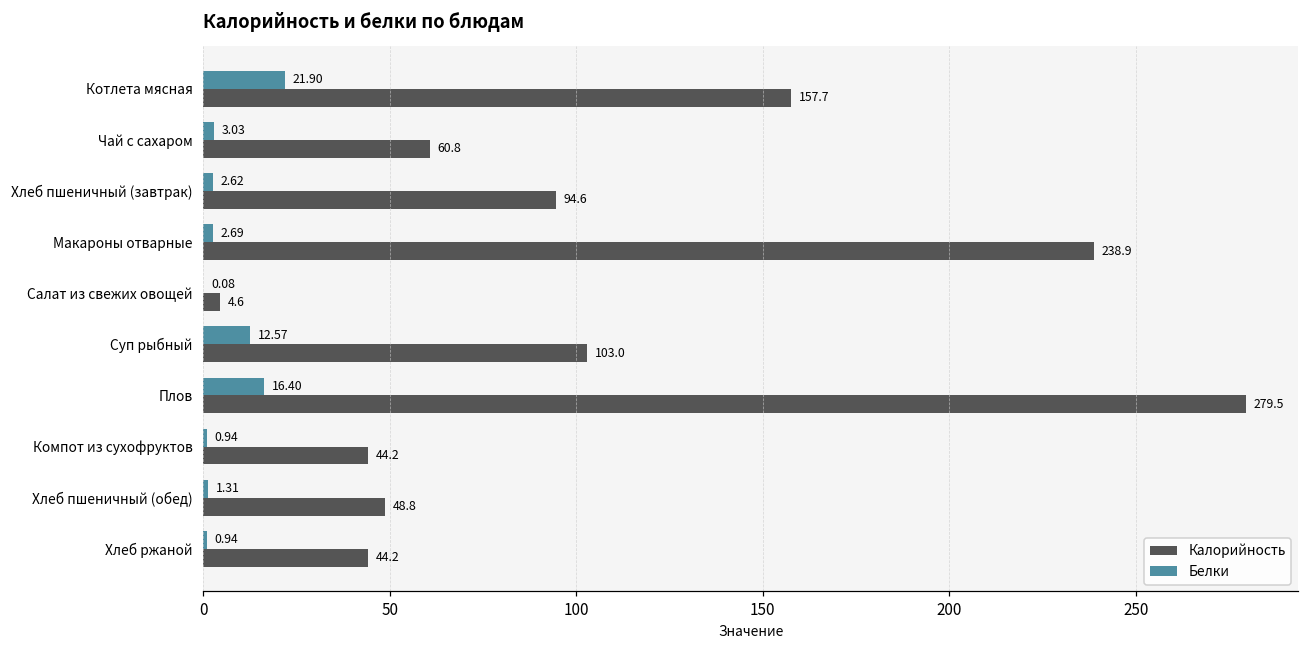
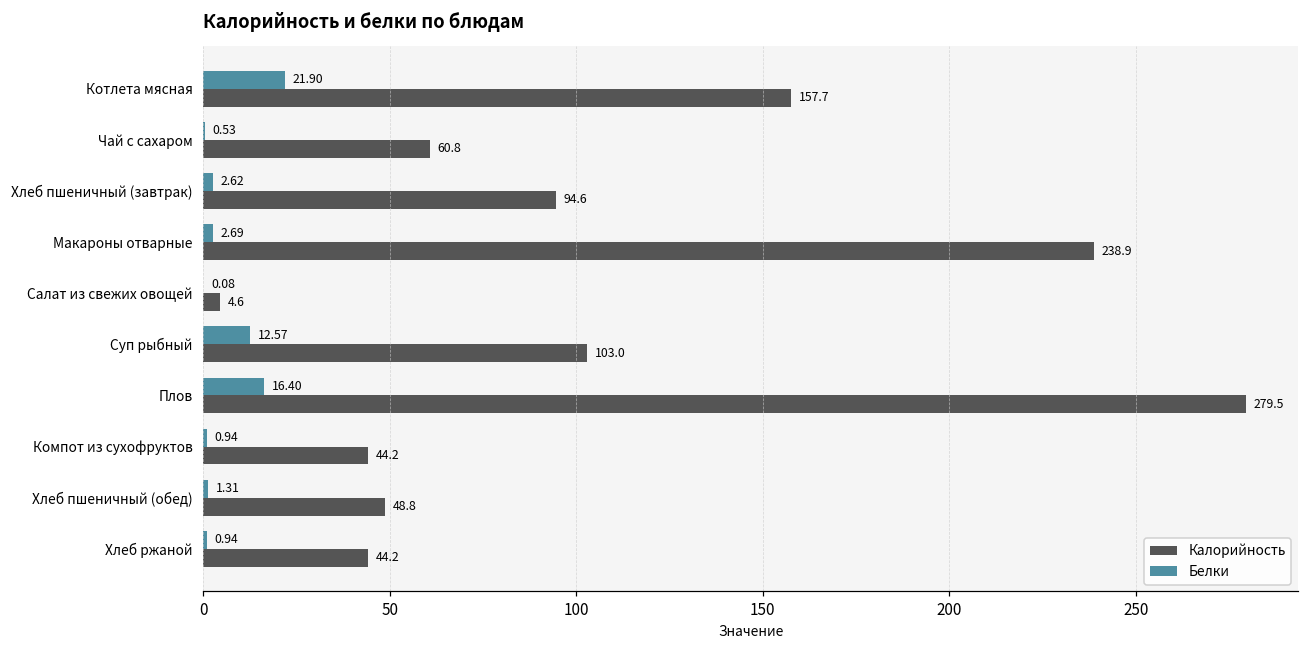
Белки, Чай с сахаром: 3.03 -> 0.53
